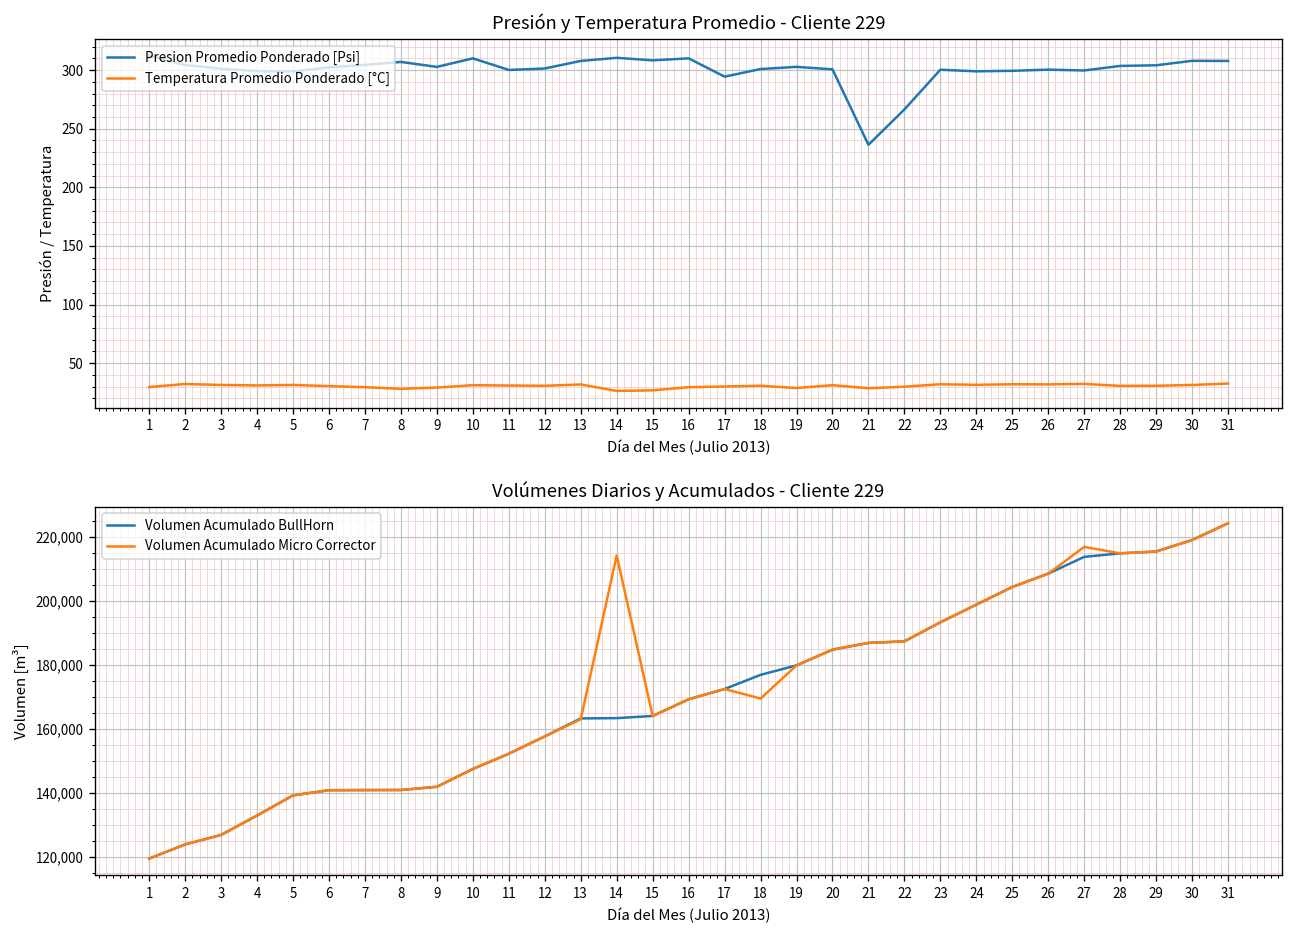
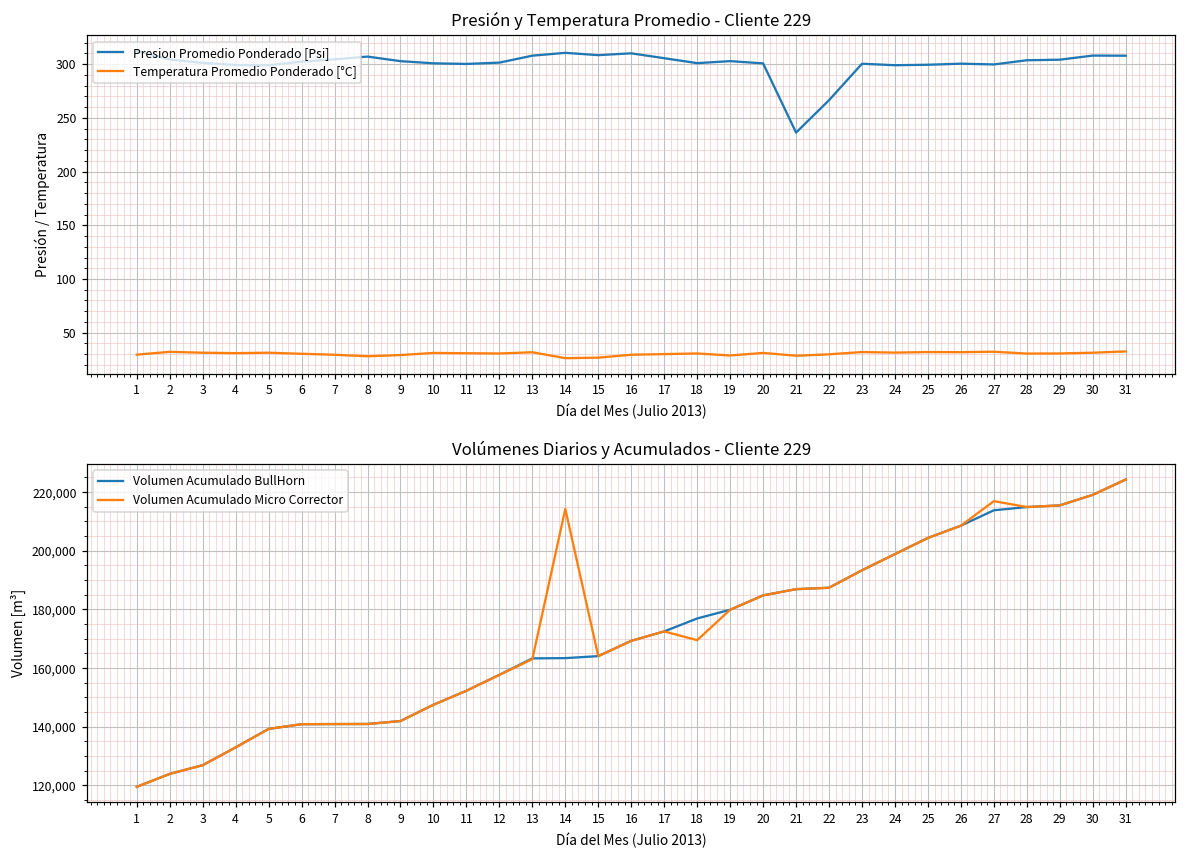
Presión y Temperatura Promedio - Cliente 229, Presion Promedio Ponderado [Psi], 10: 310 -> 300
Presión y Temperatura Promedio - Cliente 229, Presion Promedio Ponderado [Psi], 17: 290 -> 310
